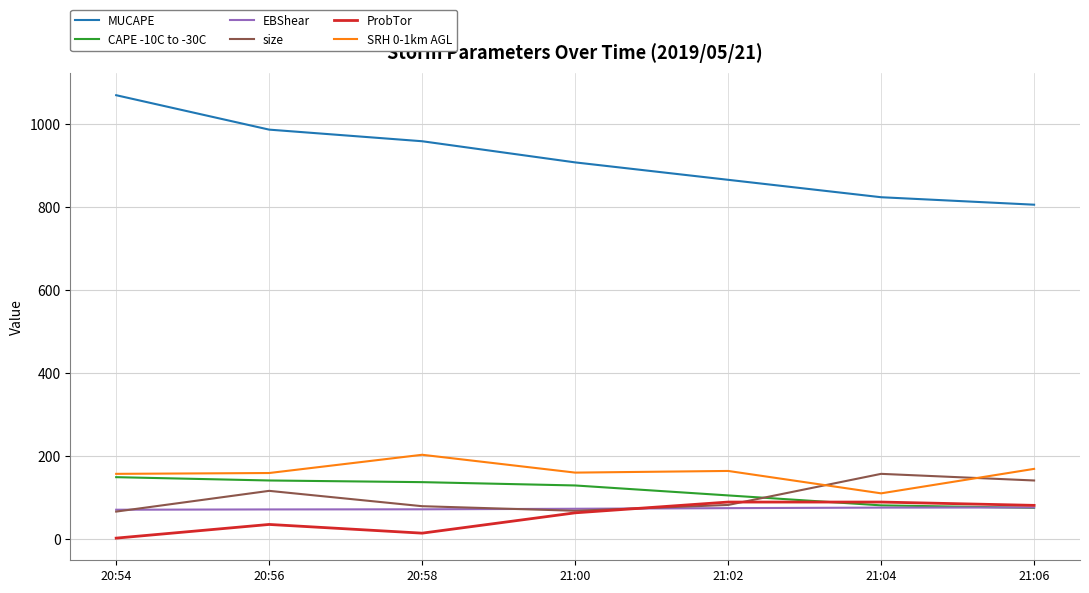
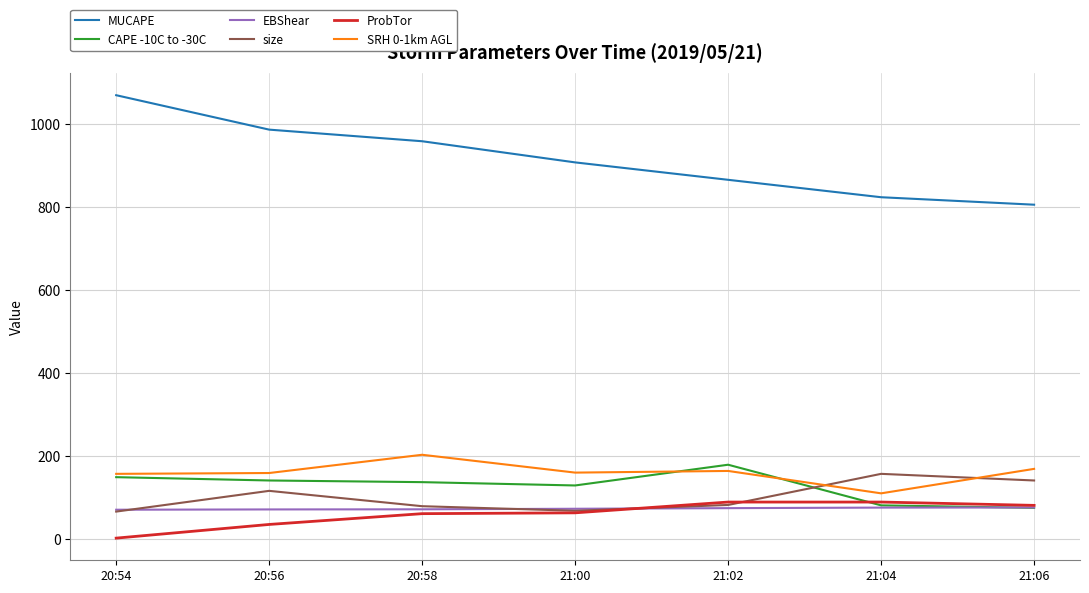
ProbTor, 20:58: 10 -> 60
CAPE -10C to -30C, 21:02: 110 -> 180
